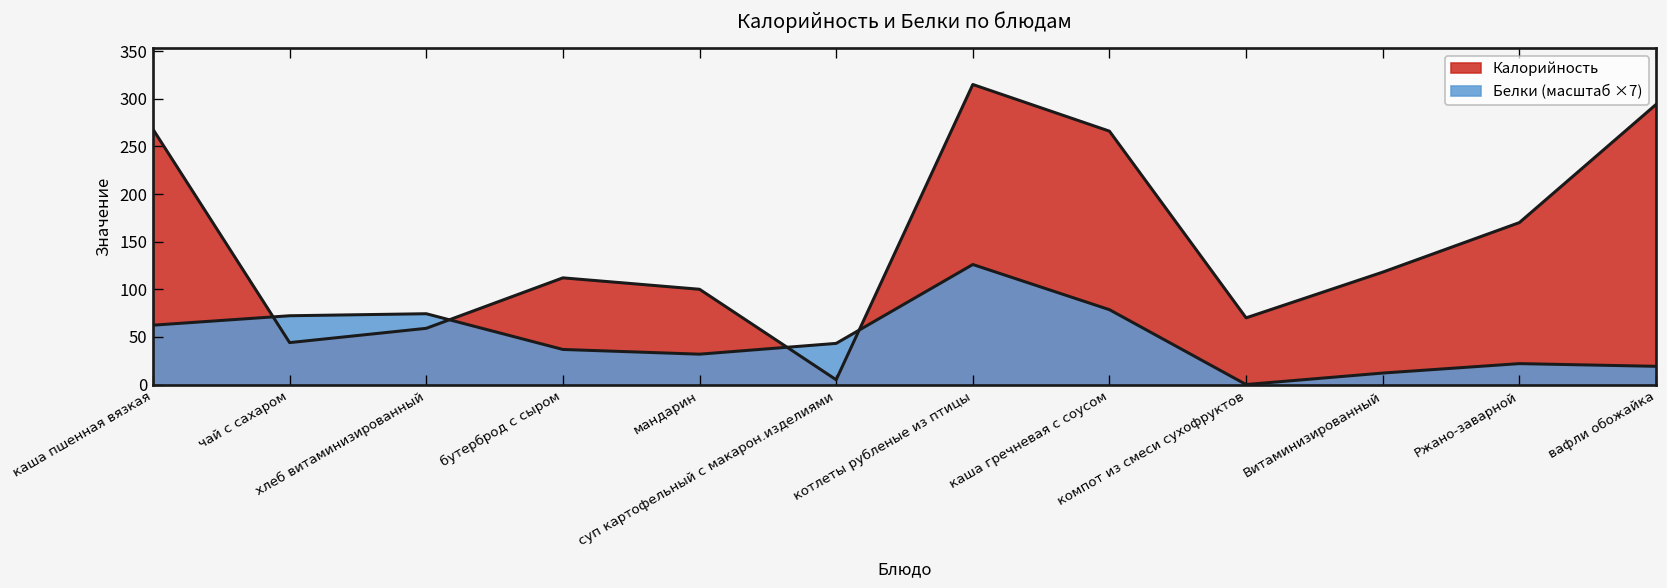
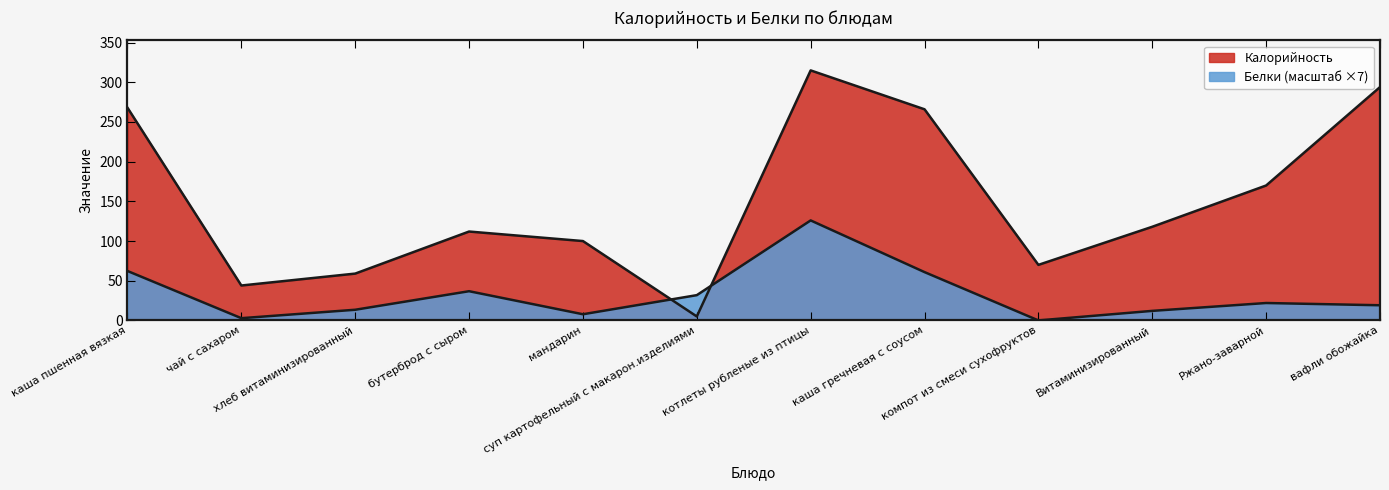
Белки (масштаб ×7), чай с сахаром: 70 -> 0
Белки (масштаб ×7), хлеб витаминизированный: 70 -> 10
Белки (масштаб ×7), мандарин: 30 -> 10
Белки (масштаб ×7), суп картофельный с макарон.изделиями: 40 -> 30
Белки (масштаб ×7), каша гречневая с соусом: 80 -> 60
